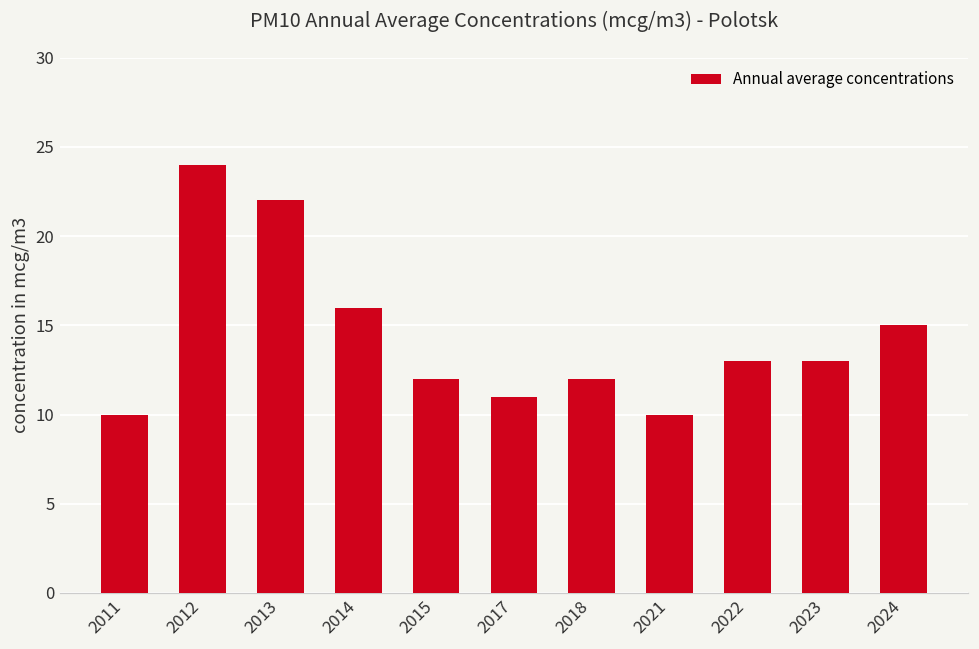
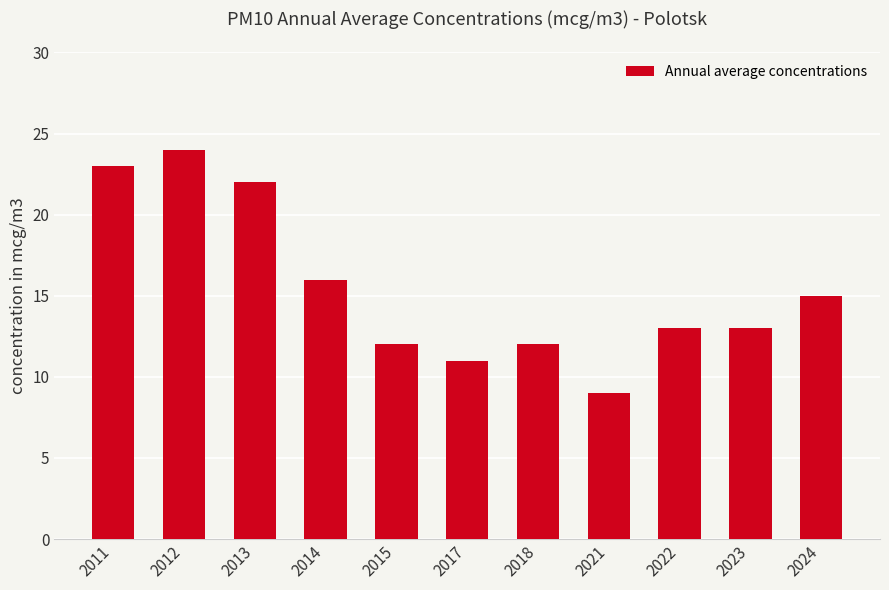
2011: 10 -> 23
2021: 10 -> 9
